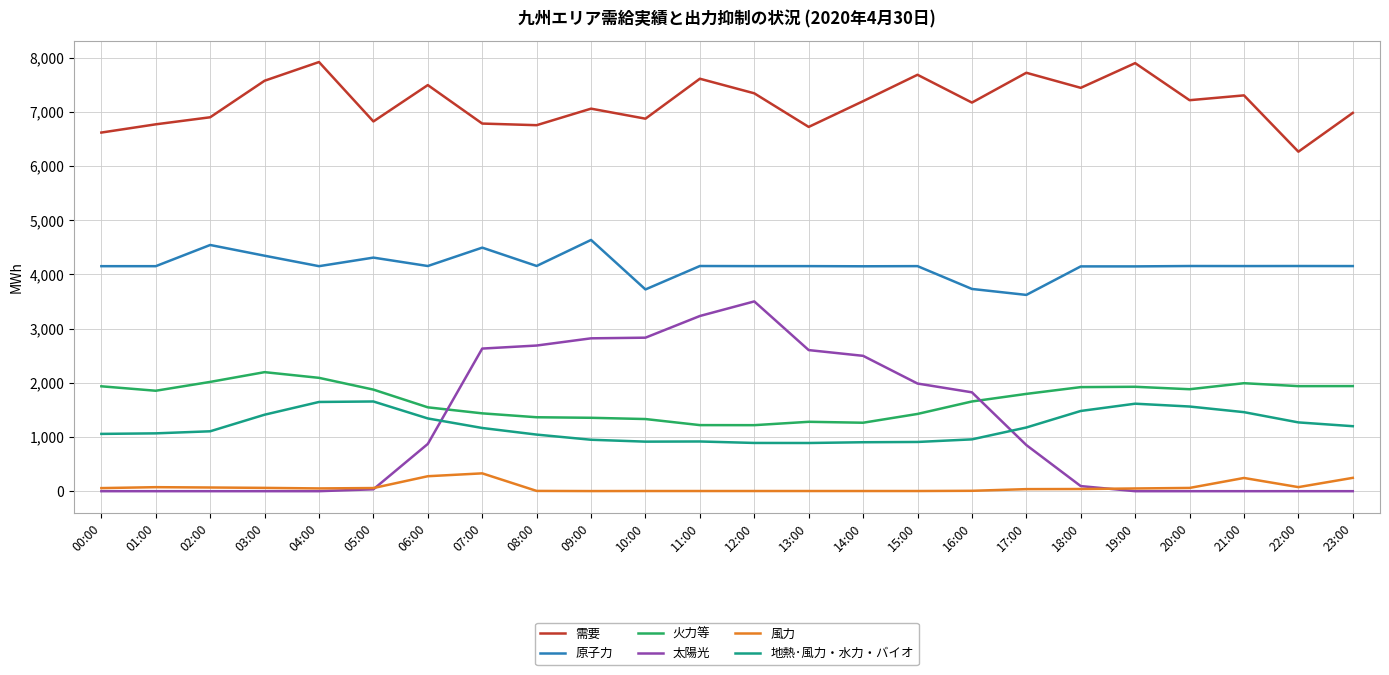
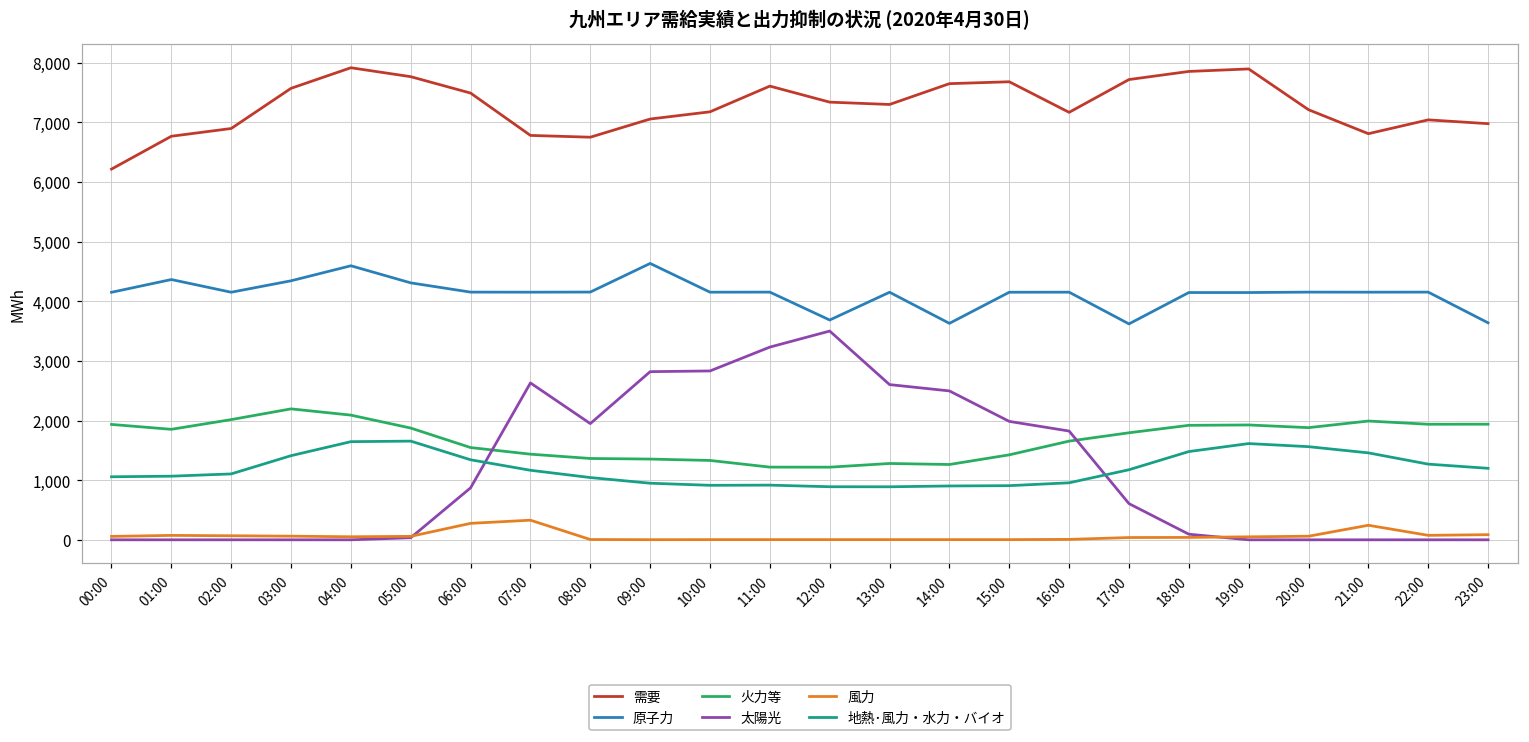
需要, 00:00: 6,600 -> 6,200
原子力, 01:00: 4,200 -> 4,400
原子力, 02:00: 4,500 -> 4,200
原子力, 04:00: 4,200 -> 4,600
需要, 05:00: 6,800 -> 7,800
原子力, 07:00: 4,500 -> 4,200
太陽光, 08:00: 2,700 -> 1,900
需要, 10:00: 6,900 -> 7,200
原子力, 10:00: 3,700 -> 4,200
原子力, 12:00: 4,200 -> 3,700
需要, 13:00: 6,700 -> 7,300
需要, 14:00: 7,200 -> 7,700
原子力, 14:00: 4,100 -> 3,600
原子力, 16:00: 3,700 -> 4,200
太陽光, 17:00: 900 -> 600
需要, 18:00: 7,400 -> 7,900
需要, 21:00: 7,300 -> 6,800
需要, 22:00: 6,300 -> 7,000
原子力, 23:00: 4,200 -> 3,600
風力, 23:00: 200 -> 100
